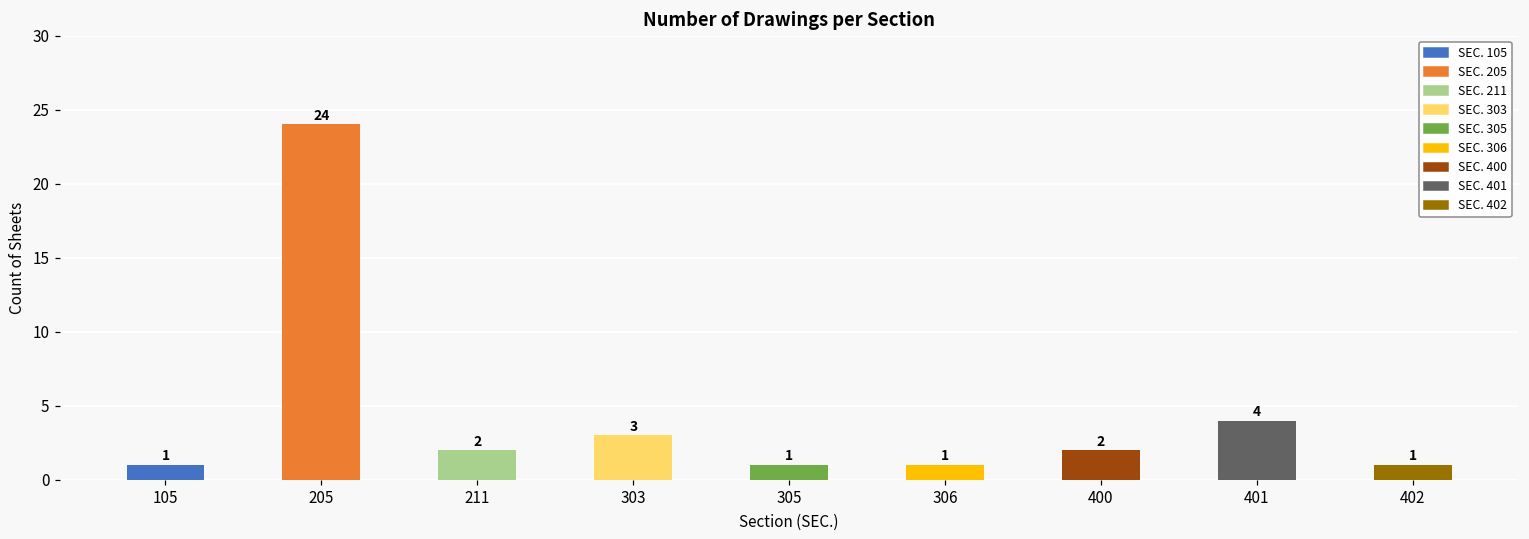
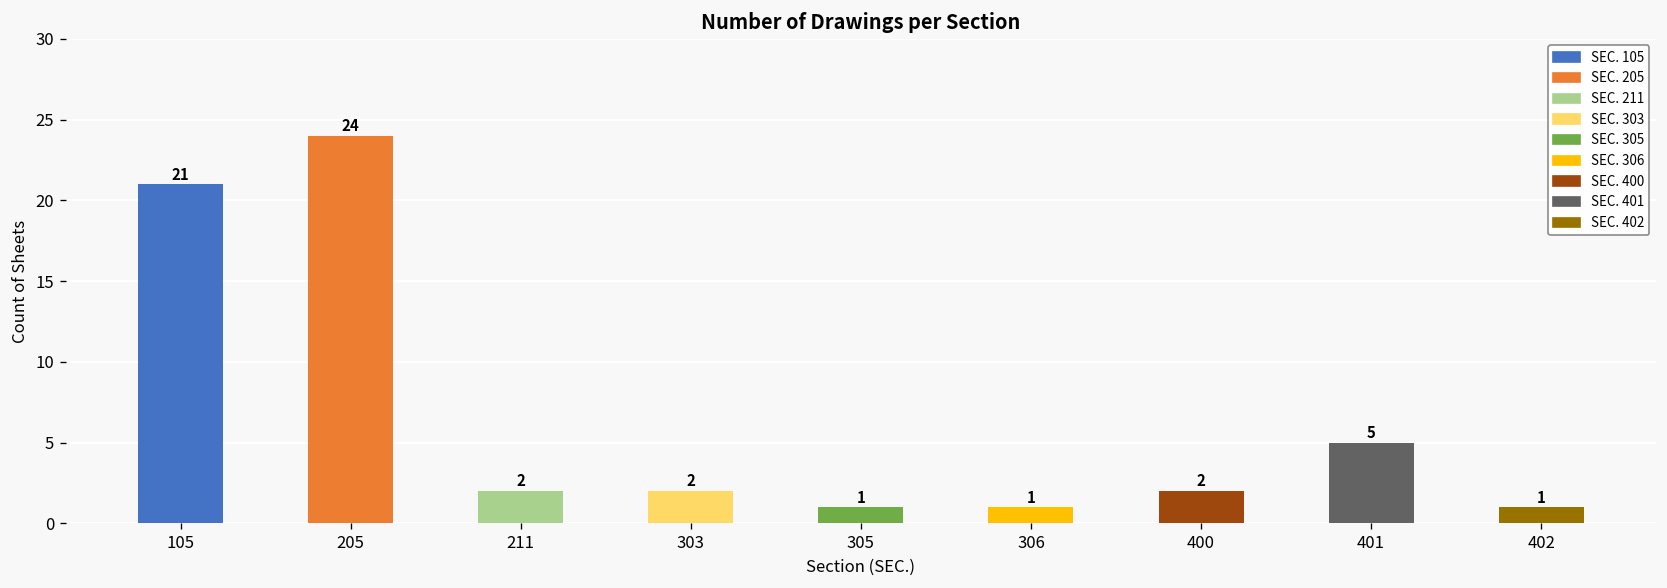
105: 1 -> 21
303: 3 -> 2
401: 4 -> 5
